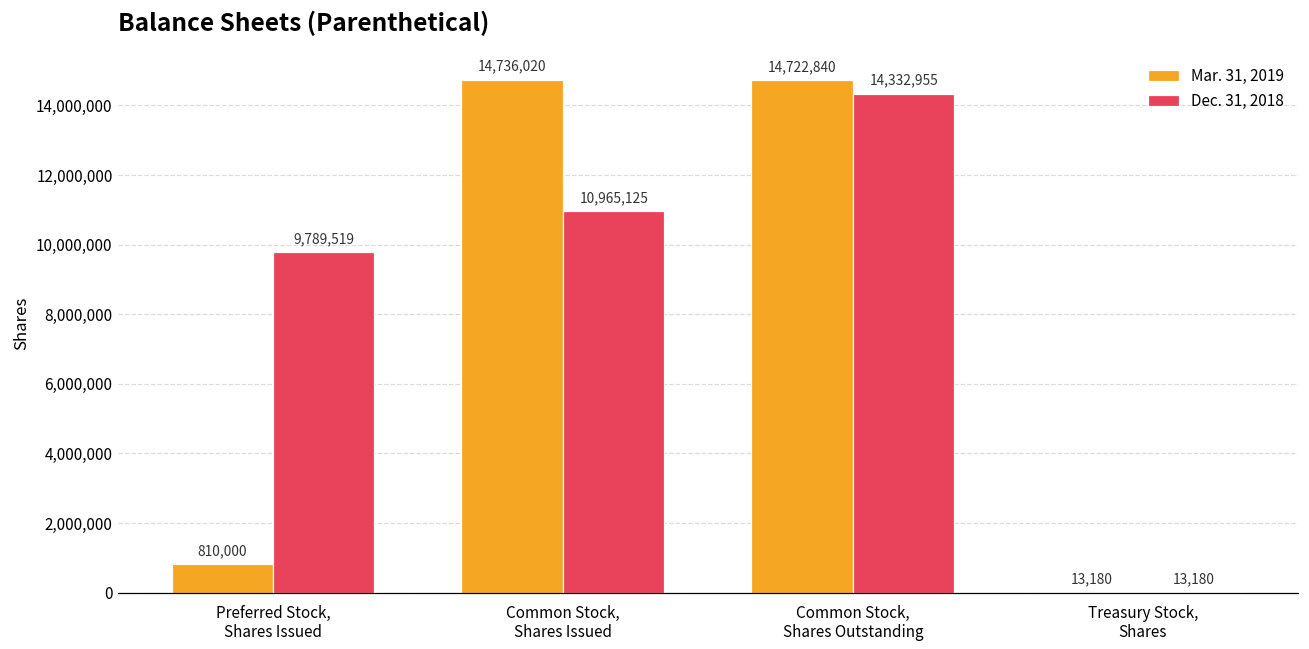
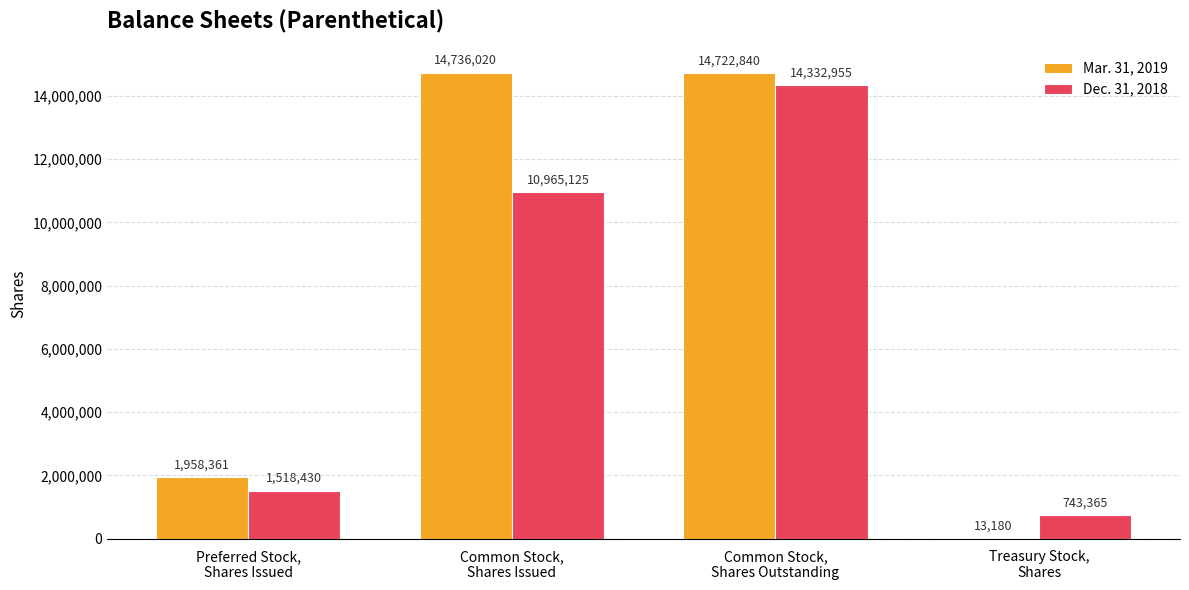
Mar. 31, 2019, Preferred Stock, Shares Issued: 810,000 -> 1,958,361
Dec. 31, 2018, Preferred Stock, Shares Issued: 9,789,519 -> 1,518,430
Dec. 31, 2018, Treasury Stock, Shares: 13,180 -> 743,365
